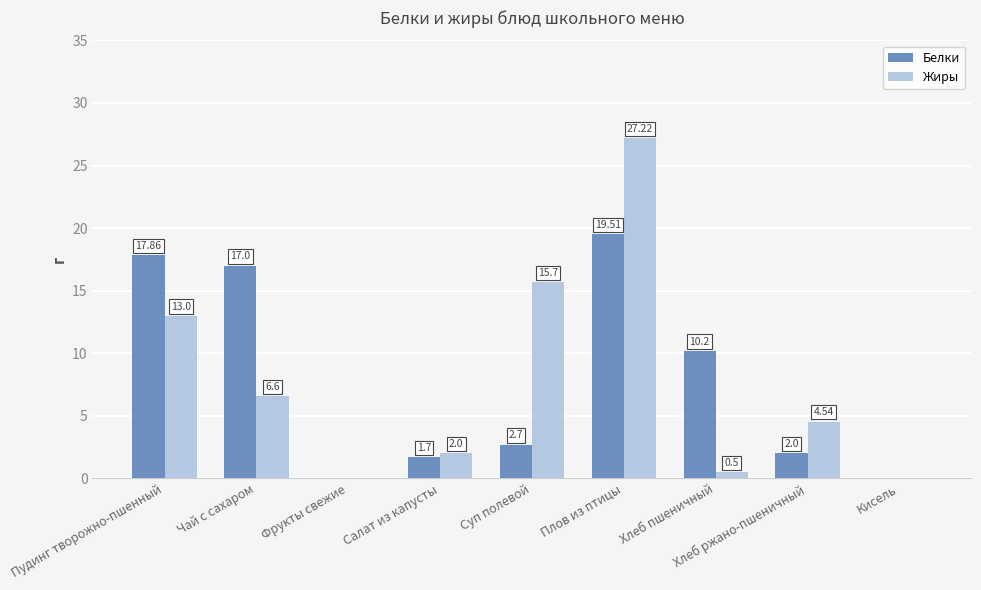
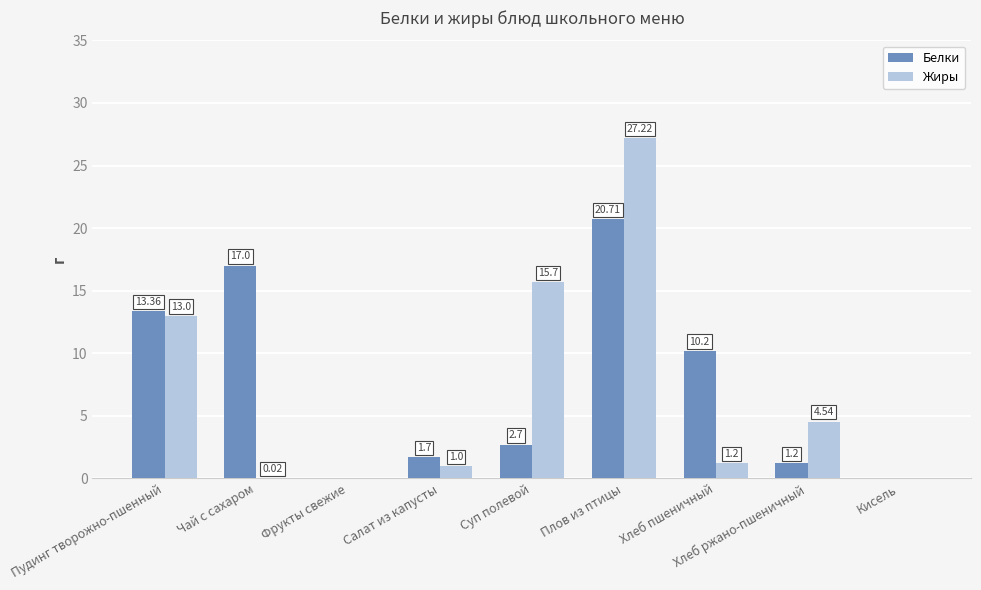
Белки, Пудинг творожно-пшенный: 17.86 -> 13.36
Жиры, Чай с сахаром: 6.6 -> 0.02
Жиры, Салат из капусты: 2.0 -> 1.0
Белки, Плов из птицы: 19.51 -> 20.71
Жиры, Хлеб пшеничный: 0.5 -> 1.2
Белки, Хлеб ржано-пшеничный: 2.0 -> 1.2
